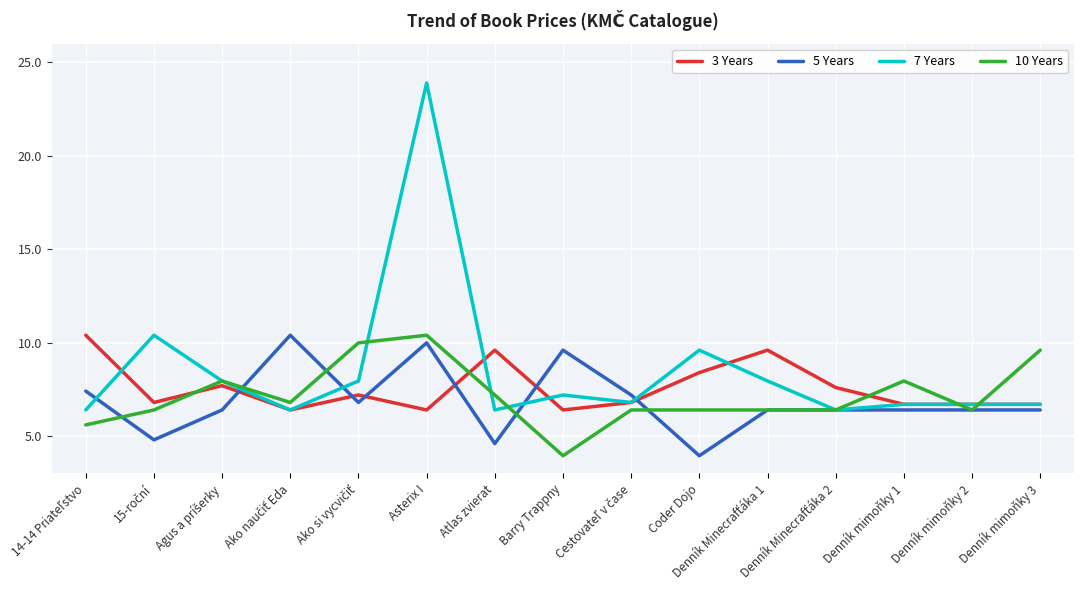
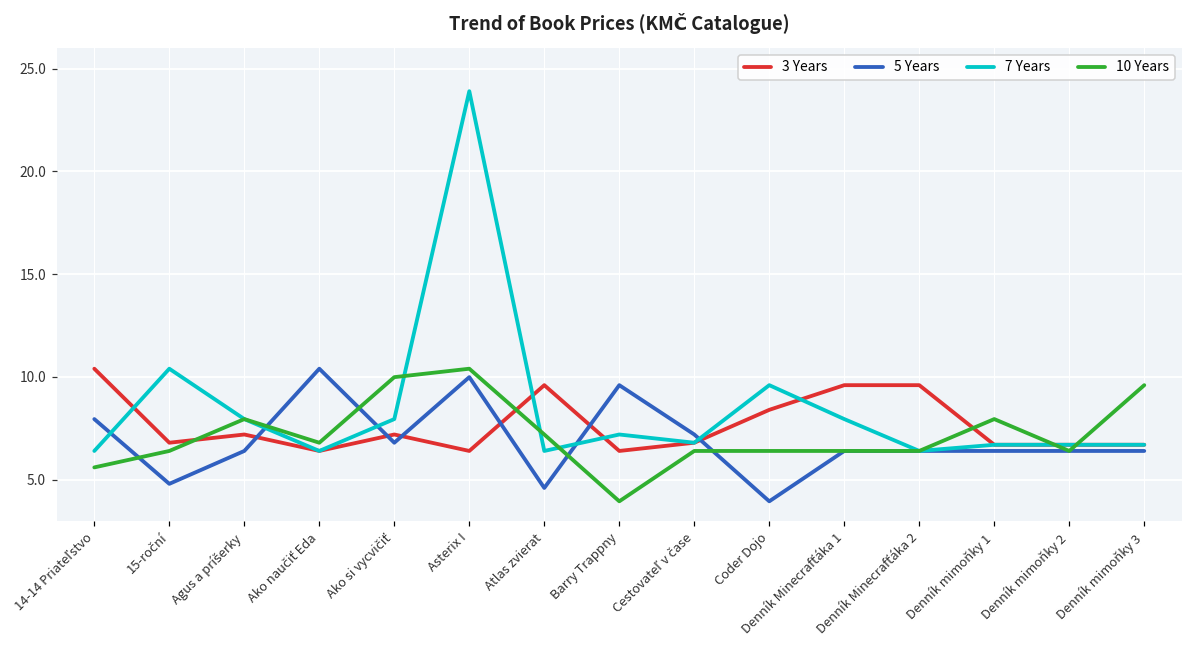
5 Years, 14-14 Priateľstvo: 7.4 -> 8.0
3 Years, Agus a príšerky: 7.7 -> 7.2
3 Years, Denník Minecrafťáka 2: 7.6 -> 9.6
